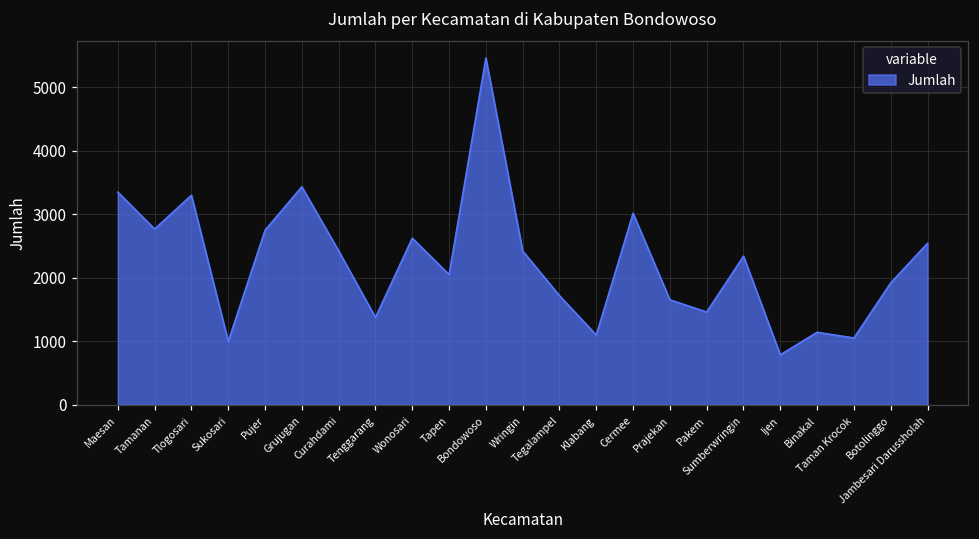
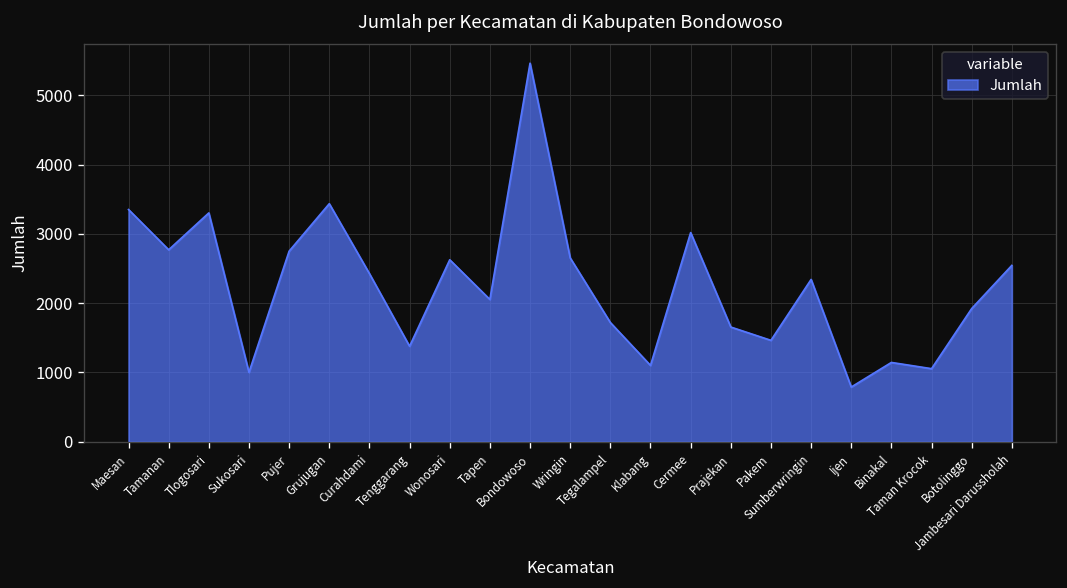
Wringin: 2400 -> 2700
